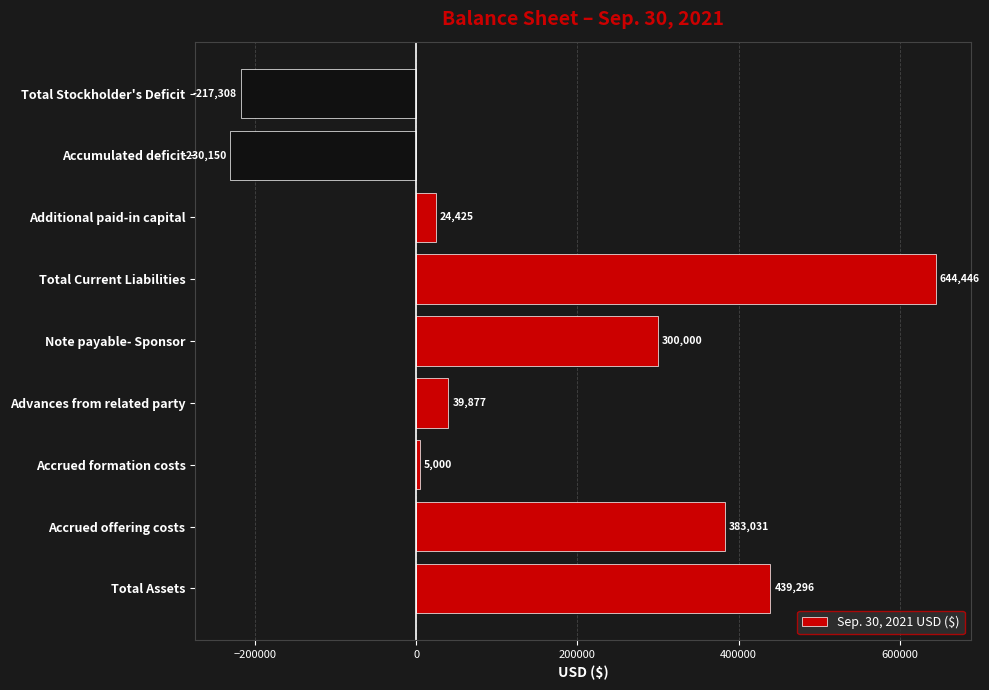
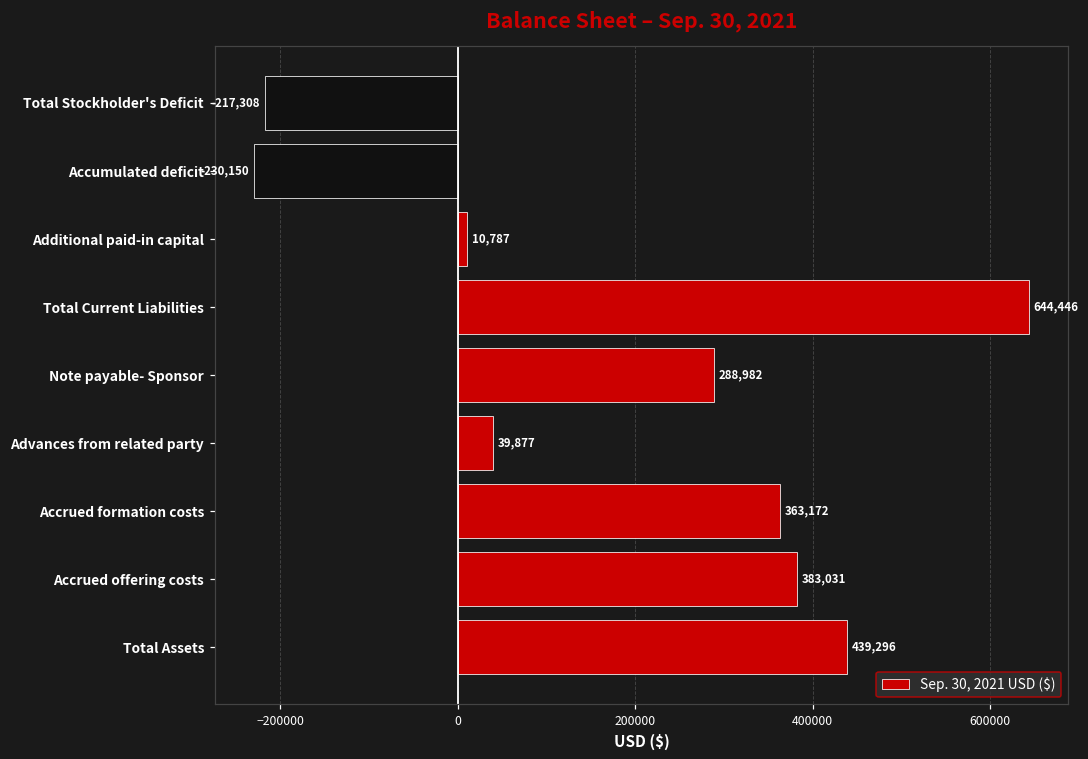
Additional paid-in capital: 24,425 -> 10,787
Note payable- Sponsor: 300,000 -> 288,982
Accrued formation costs: 5,000 -> 363,172
